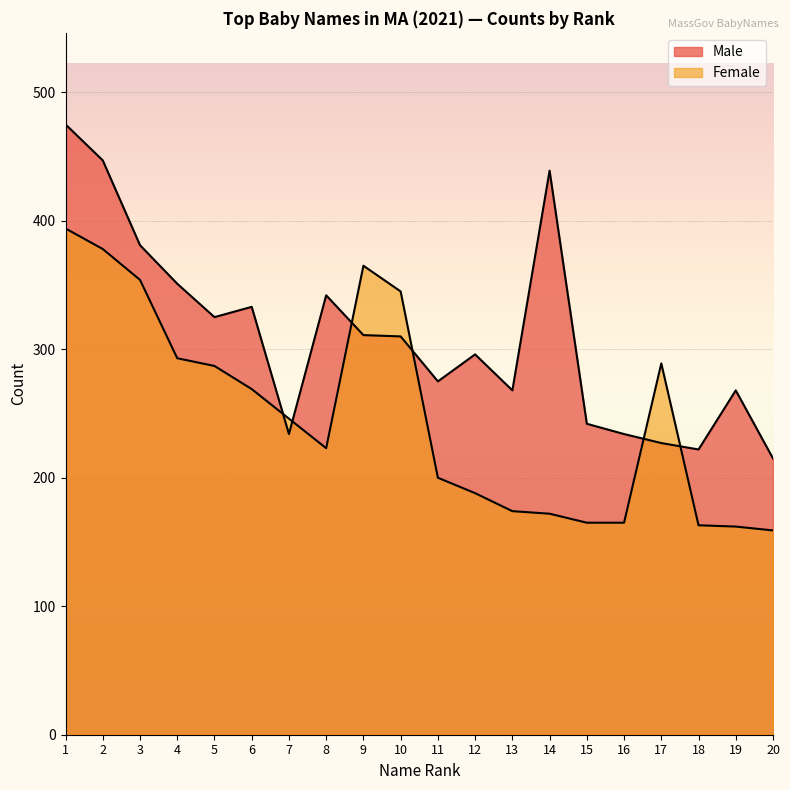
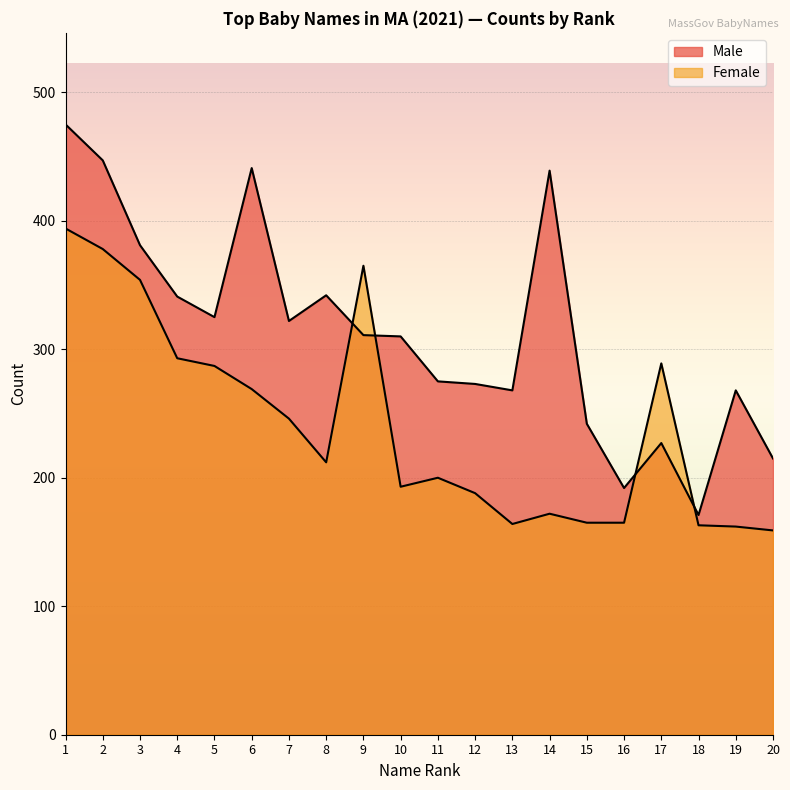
Male, 4: 351 -> 341
Male, 6: 333 -> 441
Male, 7: 234 -> 322
Female, 8: 223 -> 212
Female, 10: 345 -> 193
Male, 12: 296 -> 273
Female, 13: 174 -> 164
Male, 16: 234 -> 192
Male, 18: 222 -> 171
